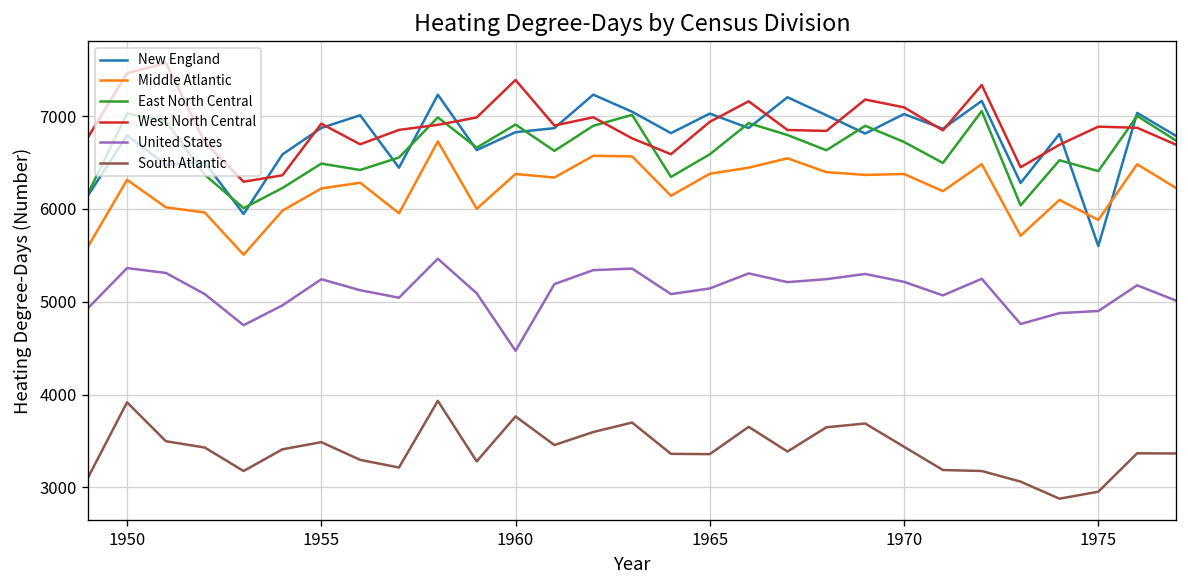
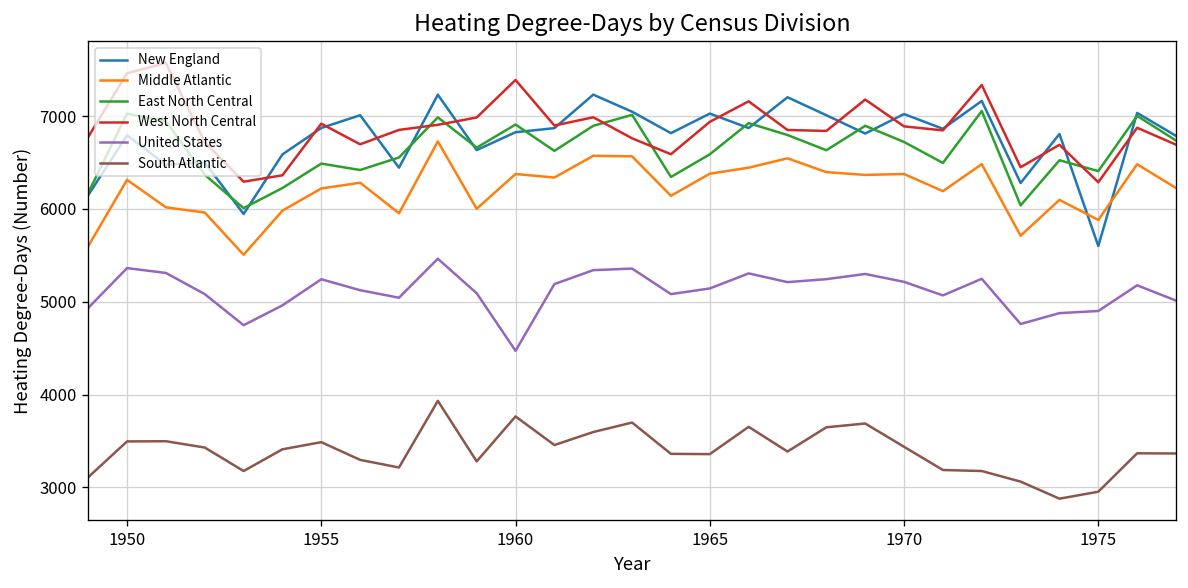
South Atlantic, 1950: 3900 -> 3500
West North Central, 1970: 7100 -> 6900
West North Central, 1975: 6900 -> 6300
